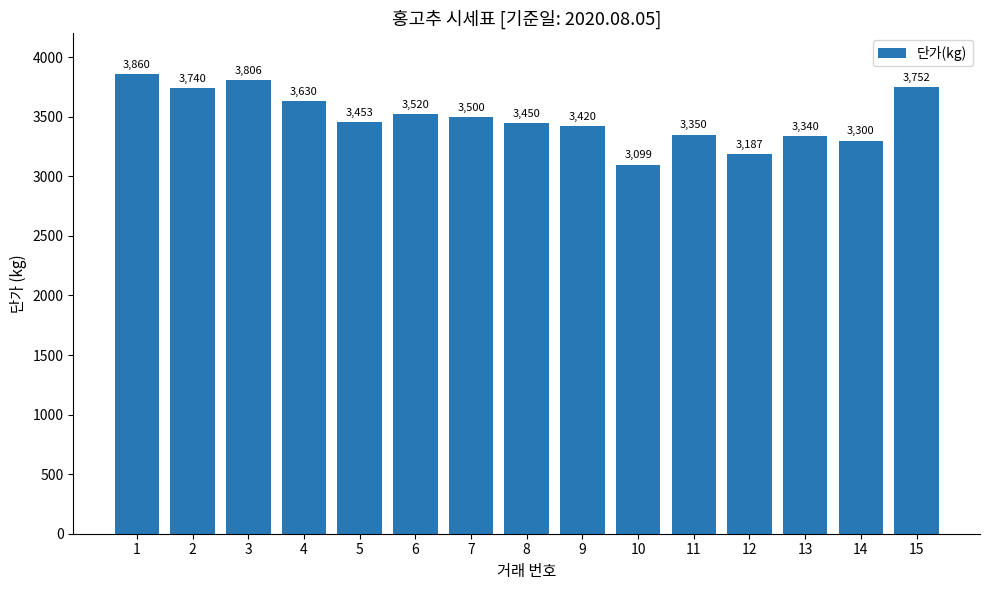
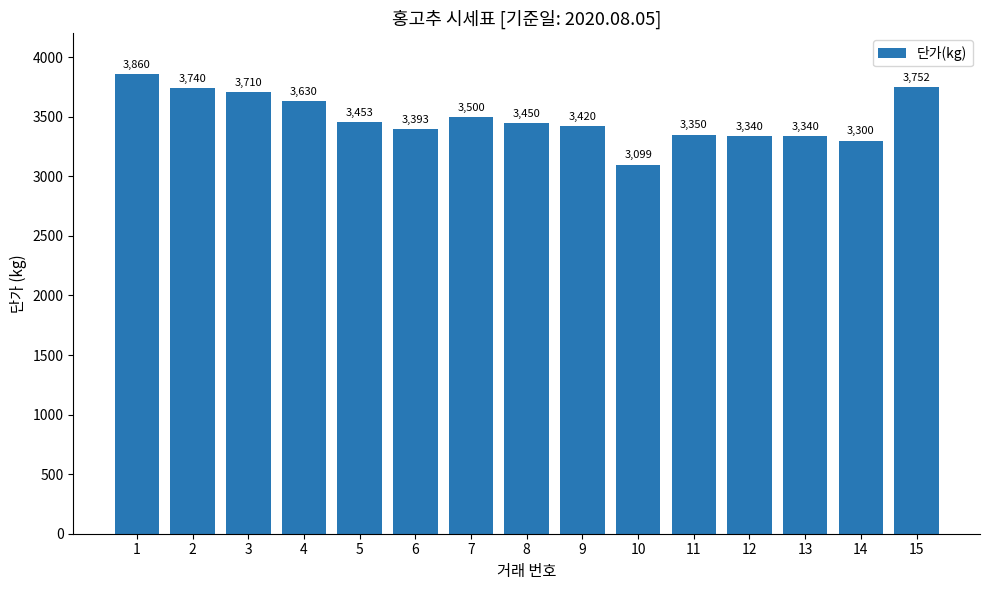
3: 3,806 -> 3,710
6: 3,520 -> 3,393
12: 3,187 -> 3,340
